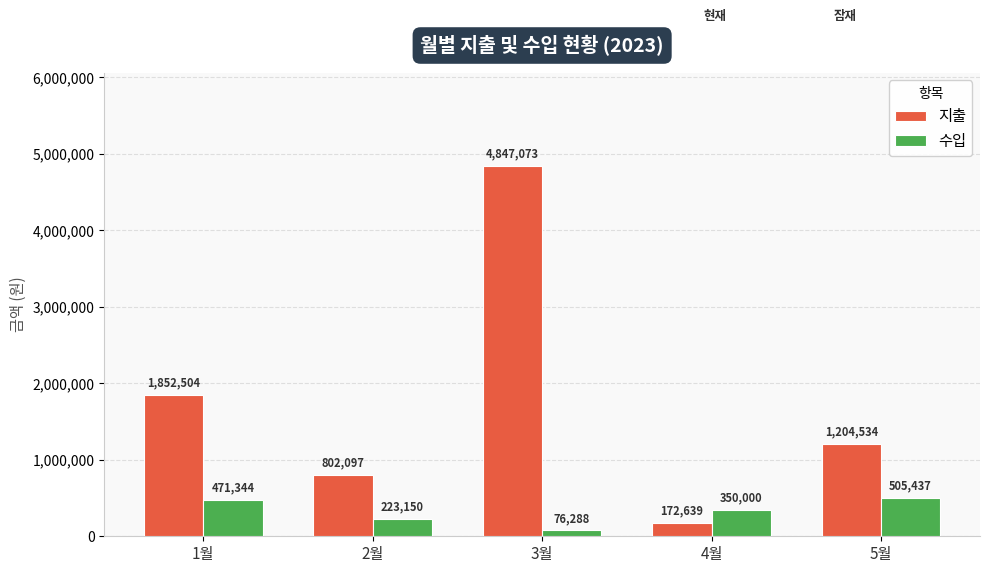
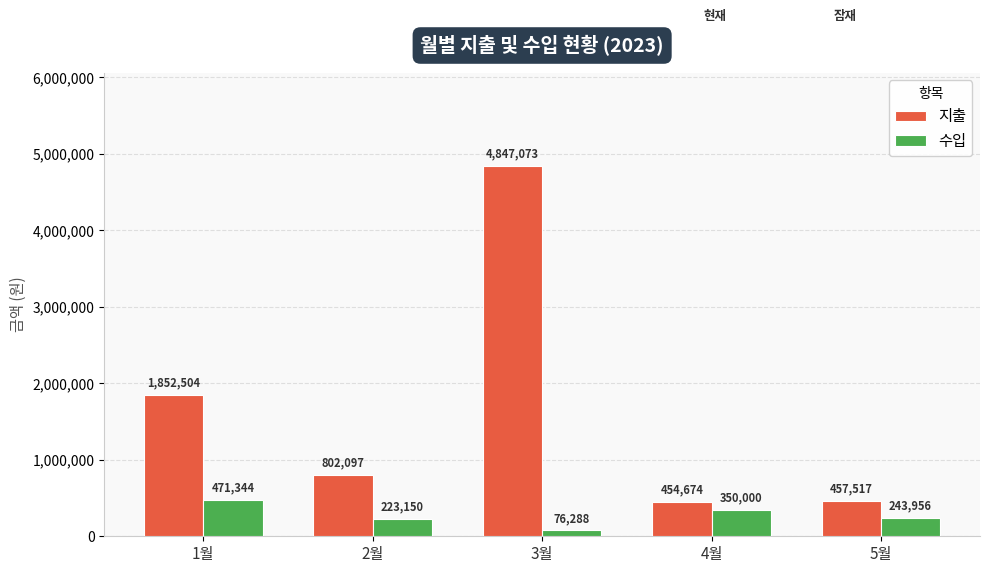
지출, 4월: 172,639 -> 454,674
지출, 5월: 1,204,534 -> 457,517
수입, 5월: 505,437 -> 243,956
